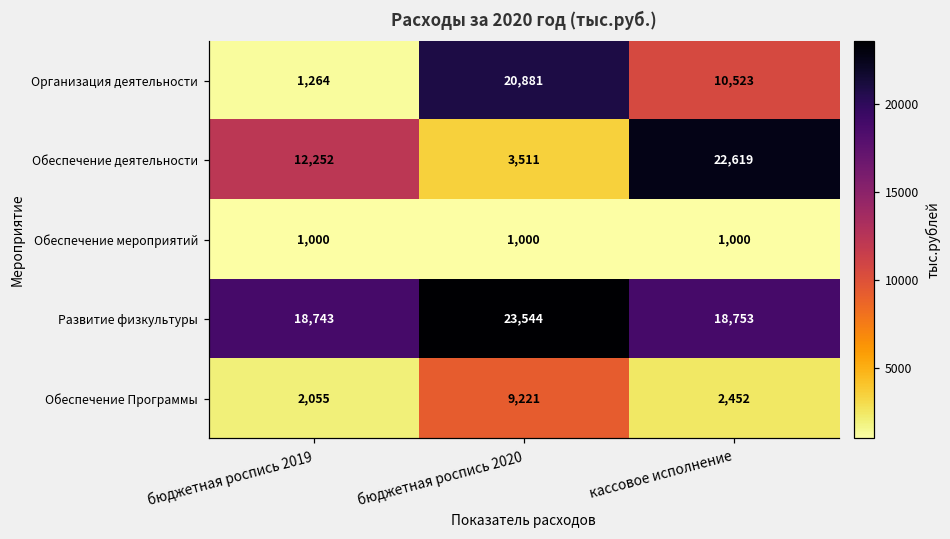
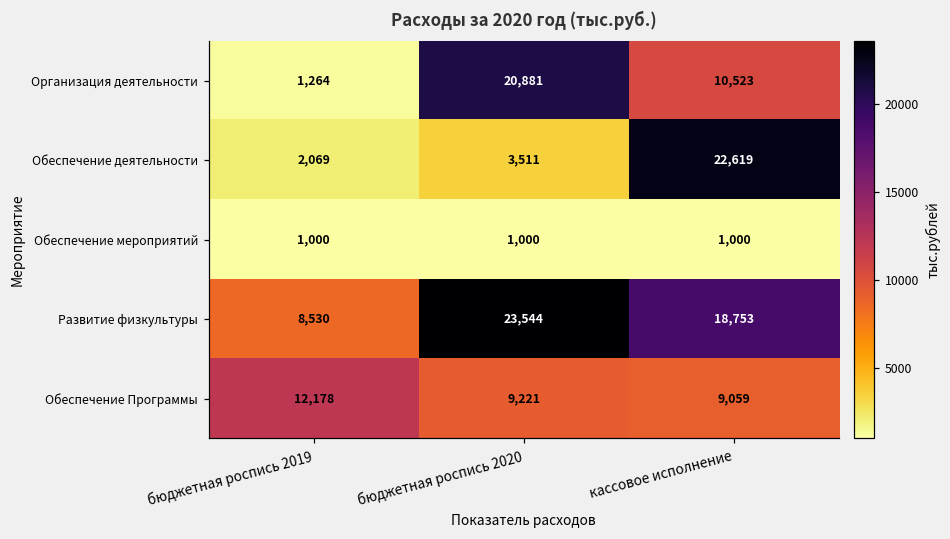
Обеспечение деятельности, бюджетная роспись 2019: 12,252 -> 2,069
Развитие физкультуры, бюджетная роспись 2019: 18,743 -> 8,530
Обеспечение Программы, бюджетная роспись 2019: 2,055 -> 12,178
Обеспечение Программы, кассовое исполнение: 2,452 -> 9,059
